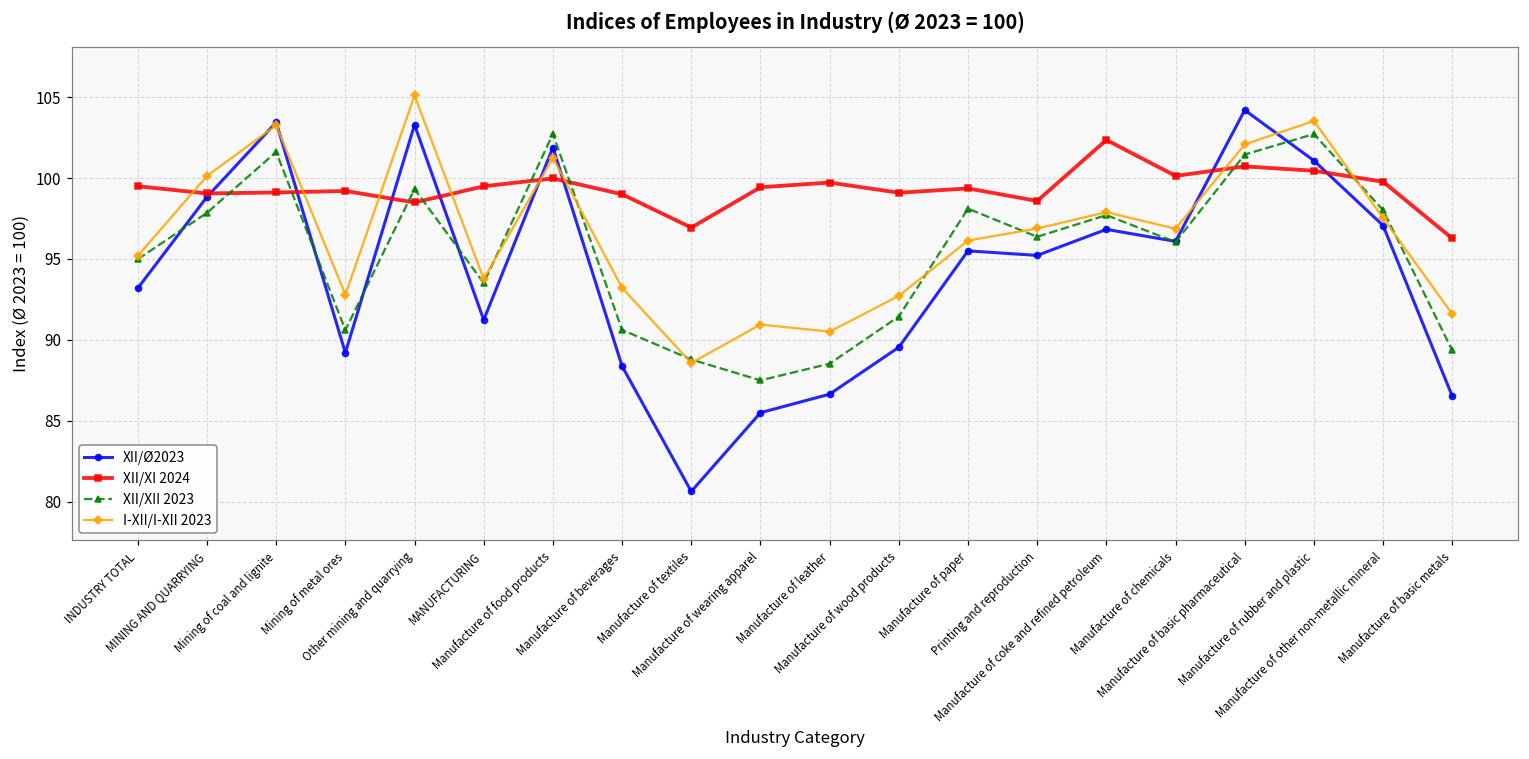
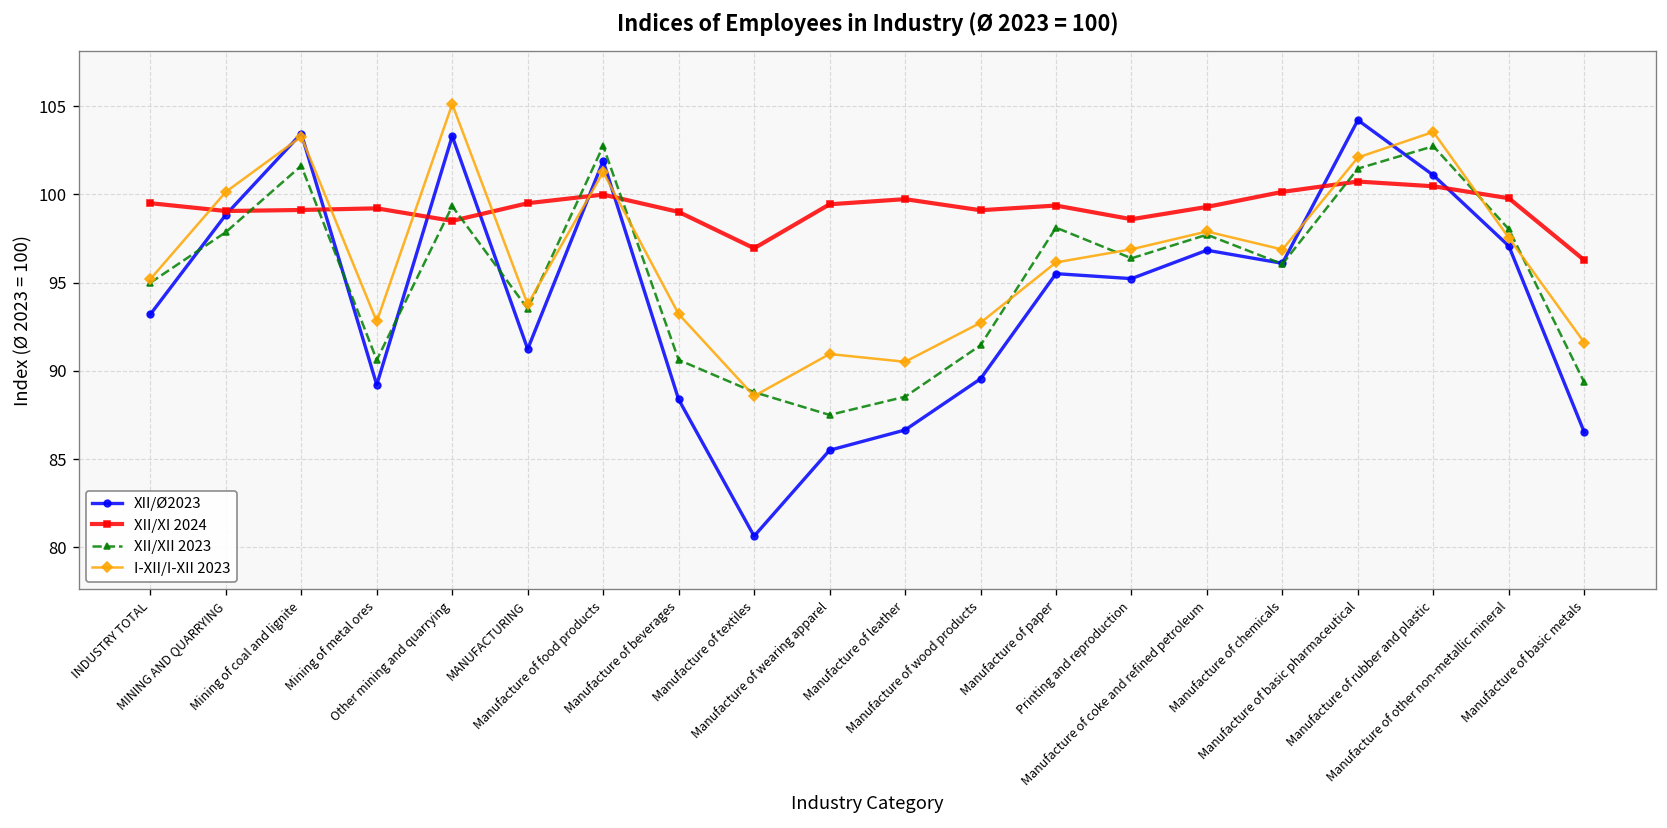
XII/XI 2024, Manufacture of coke and refined petroleum: 102.4 -> 99.3
